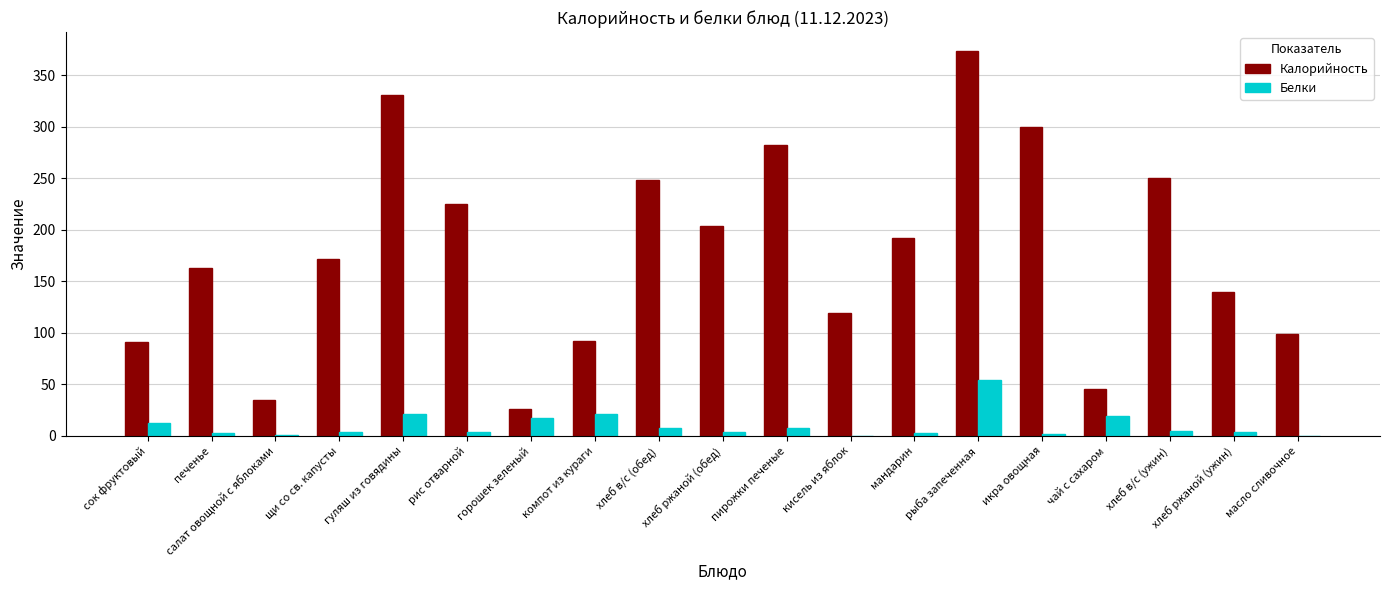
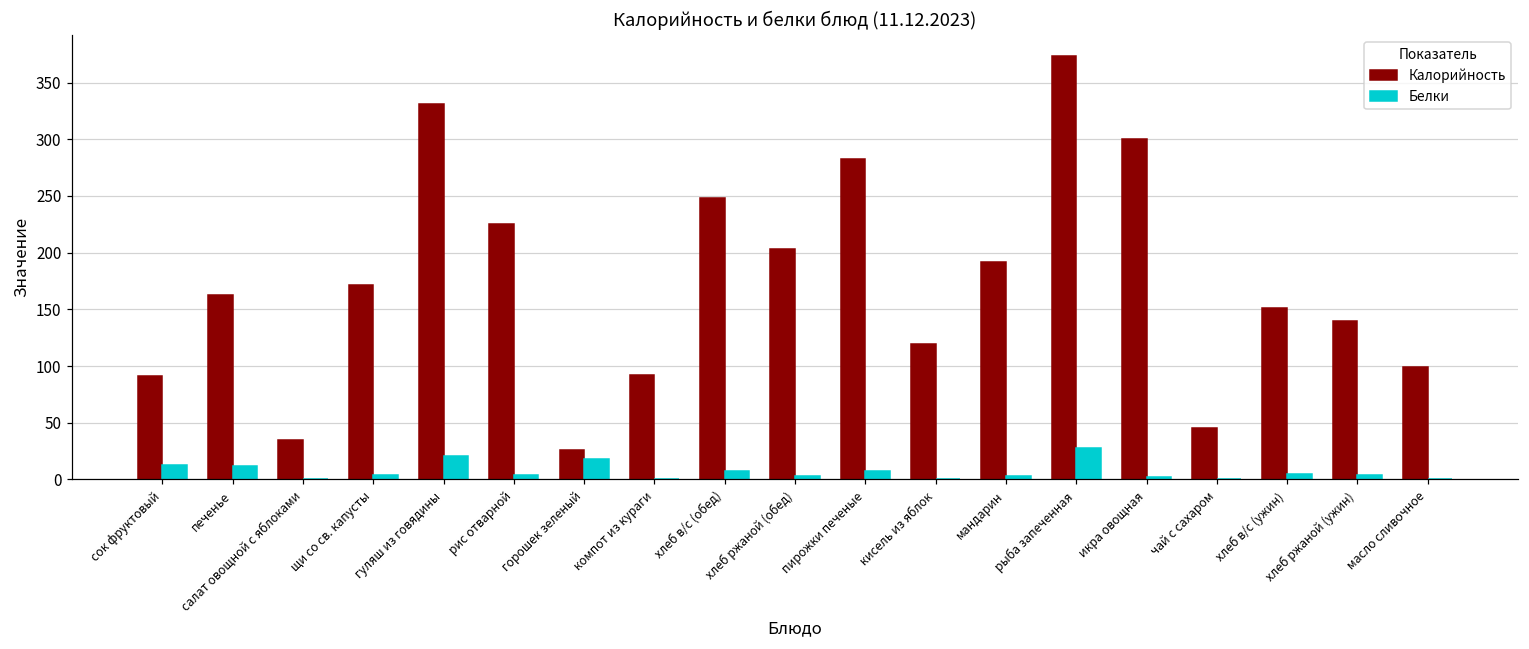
Белки, печенье: 3 -> 12
Белки, компот из кураги: 21 -> 0
Белки, рыба запеченная: 54 -> 28
Белки, чай с сахаром: 20 -> 0
Калорийность, хлеб в/с (ужин): 251 -> 151
